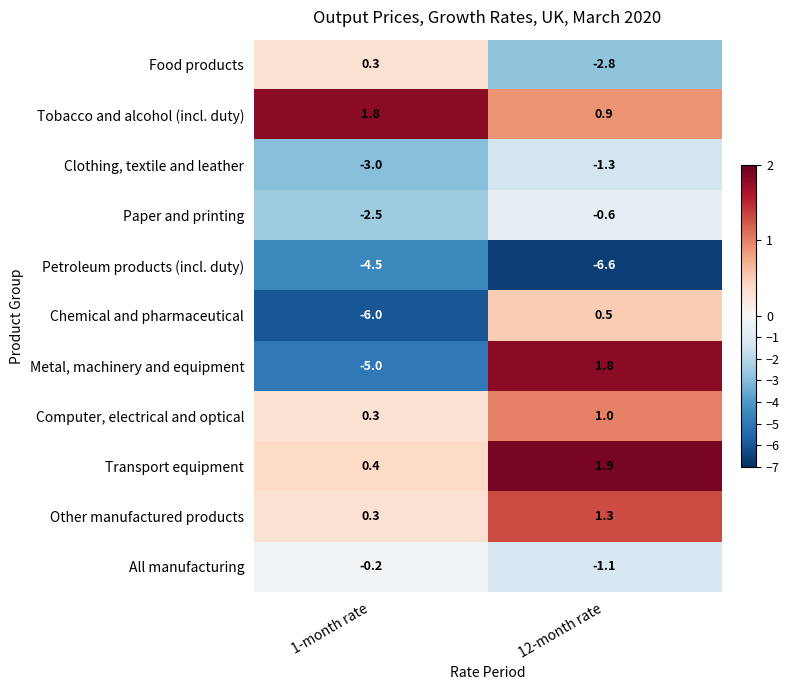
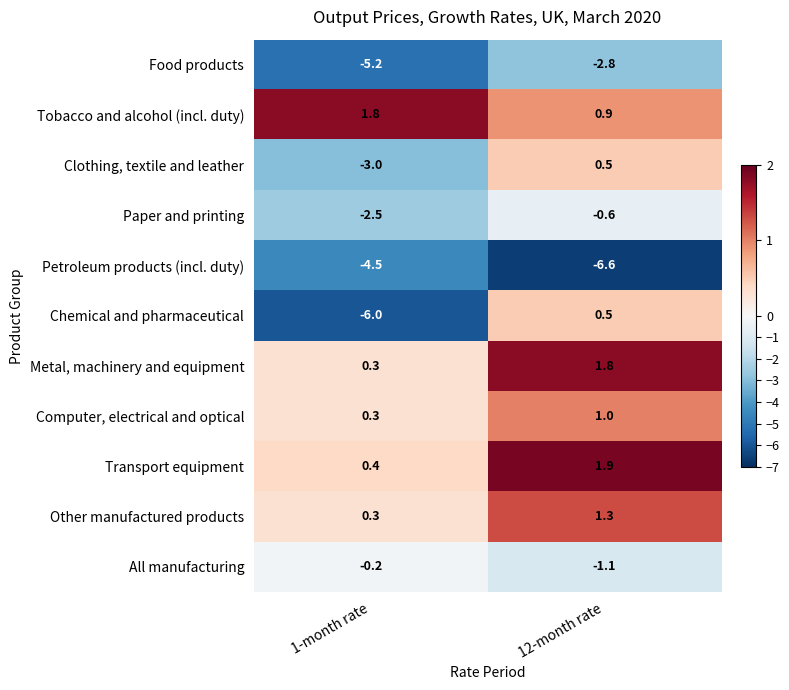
Food products, 1-month rate: 0.3 -> -5.2
Clothing, textile and leather, 12-month rate: -1.3 -> 0.5
Metal, machinery and equipment, 1-month rate: -5.0 -> 0.3
